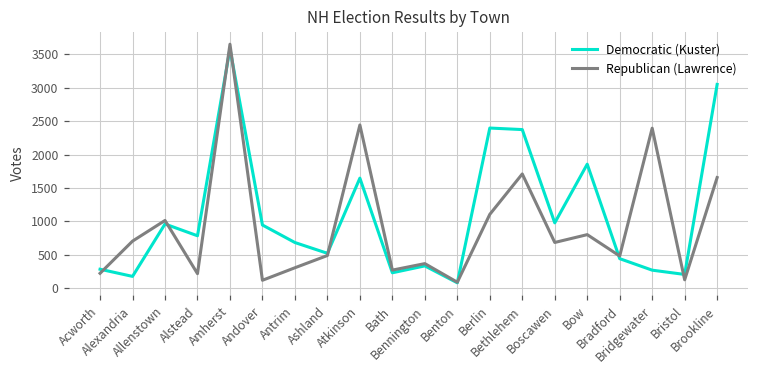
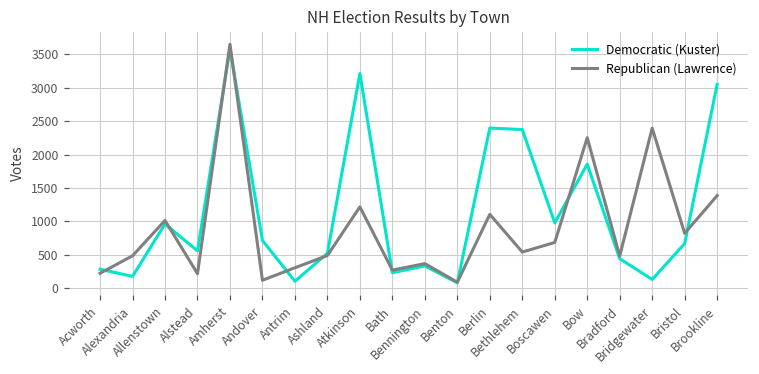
Republican (Lawrence), Alexandria: 700 -> 500
Democratic (Kuster), Alstead: 800 -> 600
Democratic (Kuster), Andover: 900 -> 700
Democratic (Kuster), Antrim: 700 -> 100
Democratic (Kuster), Atkinson: 1600 -> 3200
Republican (Lawrence), Atkinson: 2400 -> 1200
Republican (Lawrence), Bethlehem: 1700 -> 500
Republican (Lawrence), Bow: 800 -> 2300
Democratic (Kuster), Bridgewater: 300 -> 100
Democratic (Kuster), Bristol: 200 -> 700
Republican (Lawrence), Bristol: 100 -> 800
Republican (Lawrence), Brookline: 1700 -> 1400
